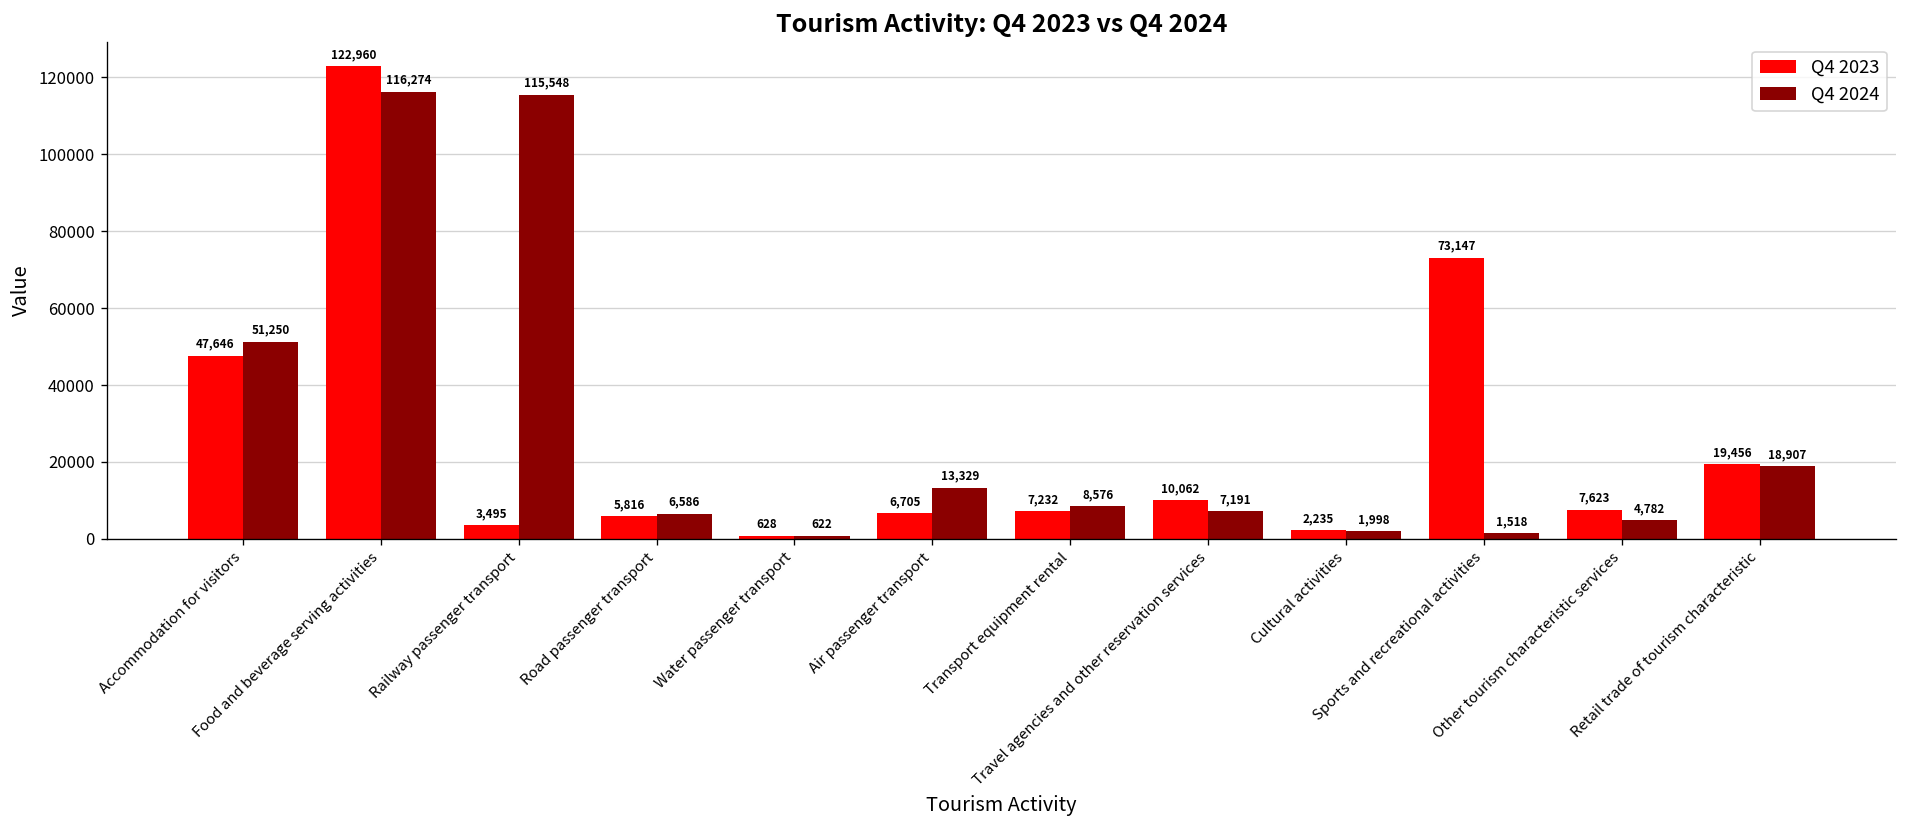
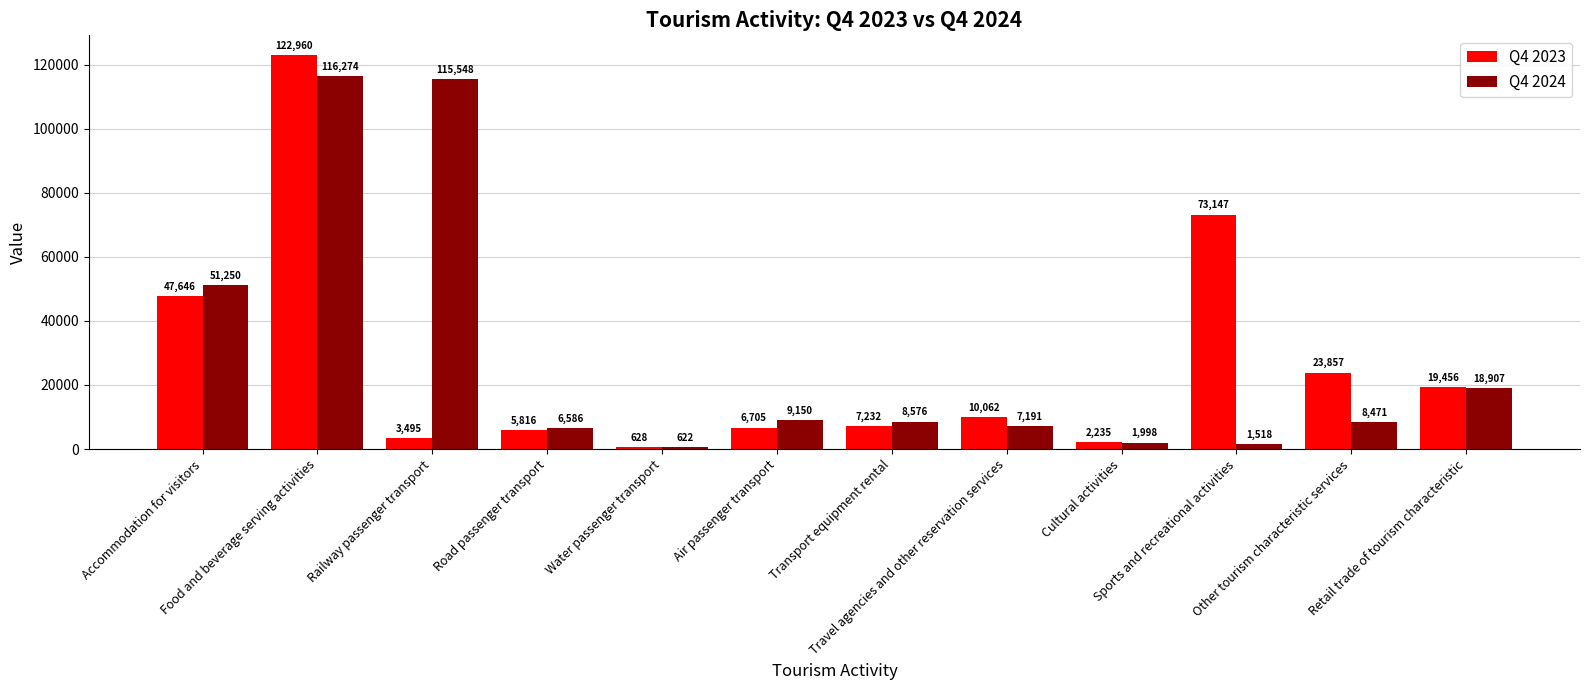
Q4 2024, Air passenger transport: 13,329 -> 9,150
Q4 2023, Other tourism characteristic services: 7,623 -> 23,857
Q4 2024, Other tourism characteristic services: 4,782 -> 8,471
